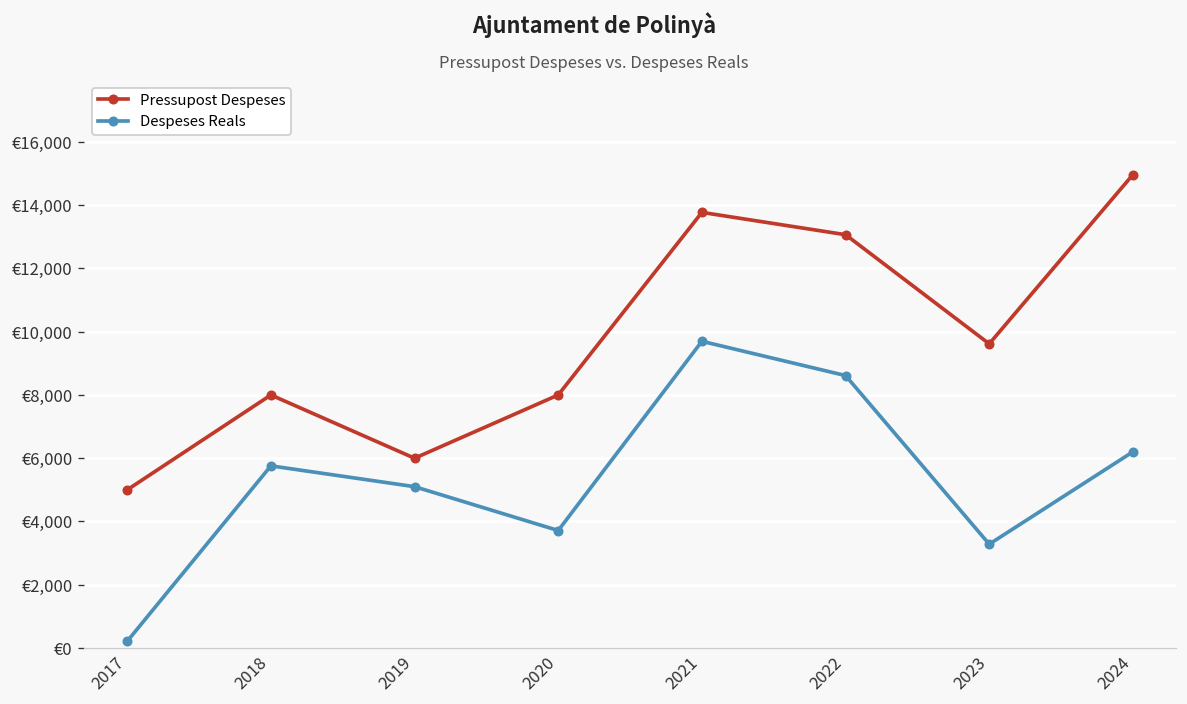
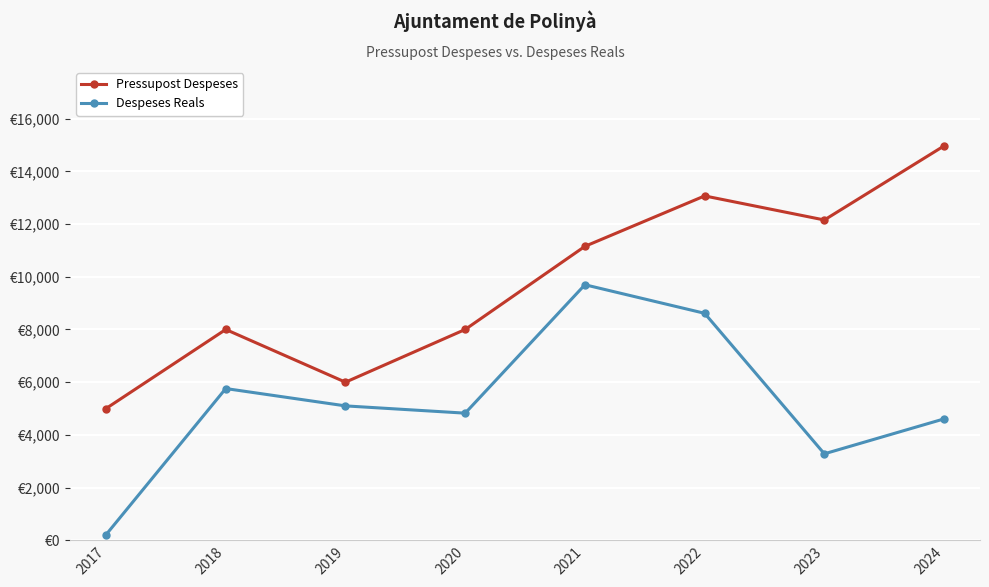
Despeses Reals, 2020: €3,700 -> €4,800
Pressupost Despeses, 2021: €13,800 -> €11,200
Pressupost Despeses, 2023: €9,600 -> €12,200
Despeses Reals, 2024: €6,200 -> €4,600
